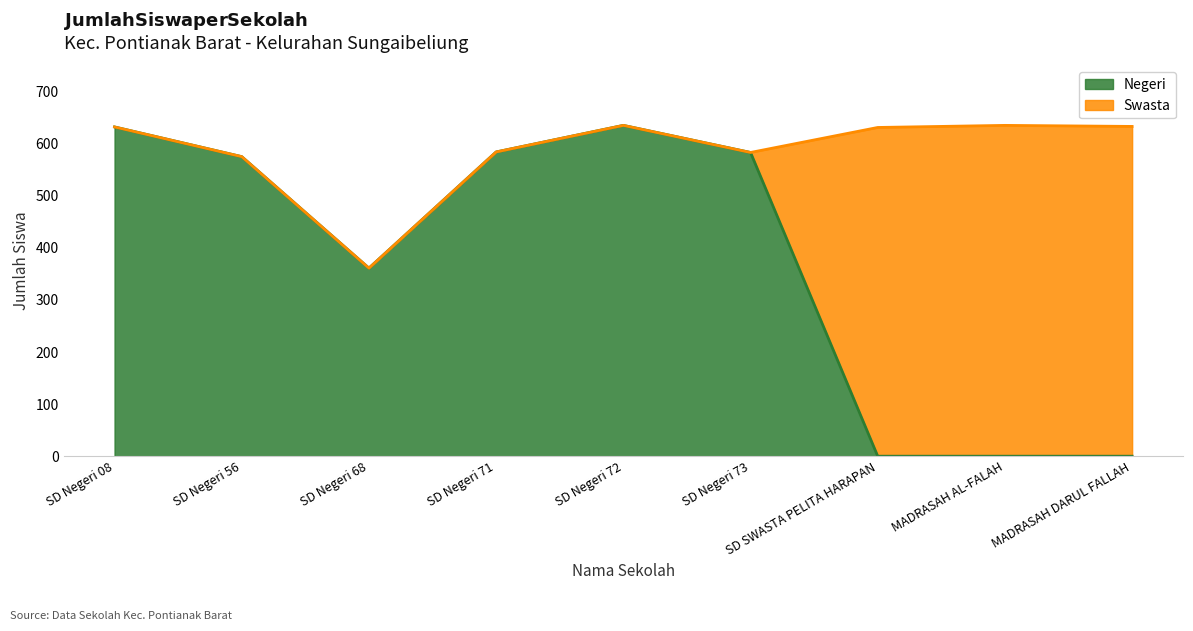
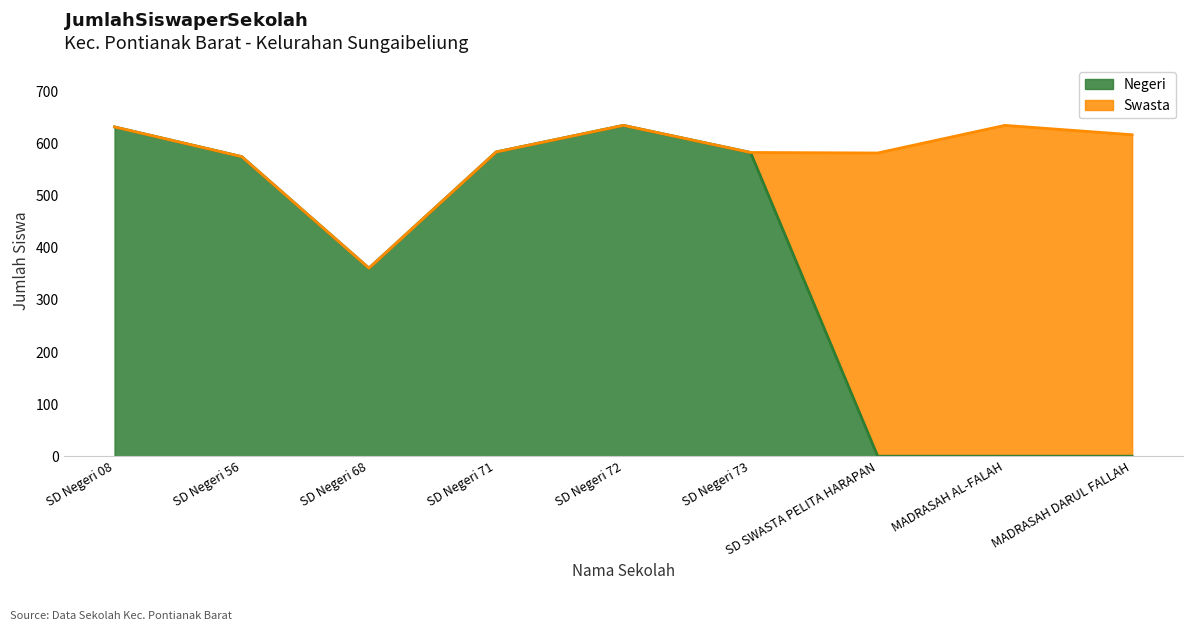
Swasta, SD SWASTA PELITA HARAPAN: 630 -> 580
Swasta, MADRASAH DARUL FALLAH: 630 -> 620
